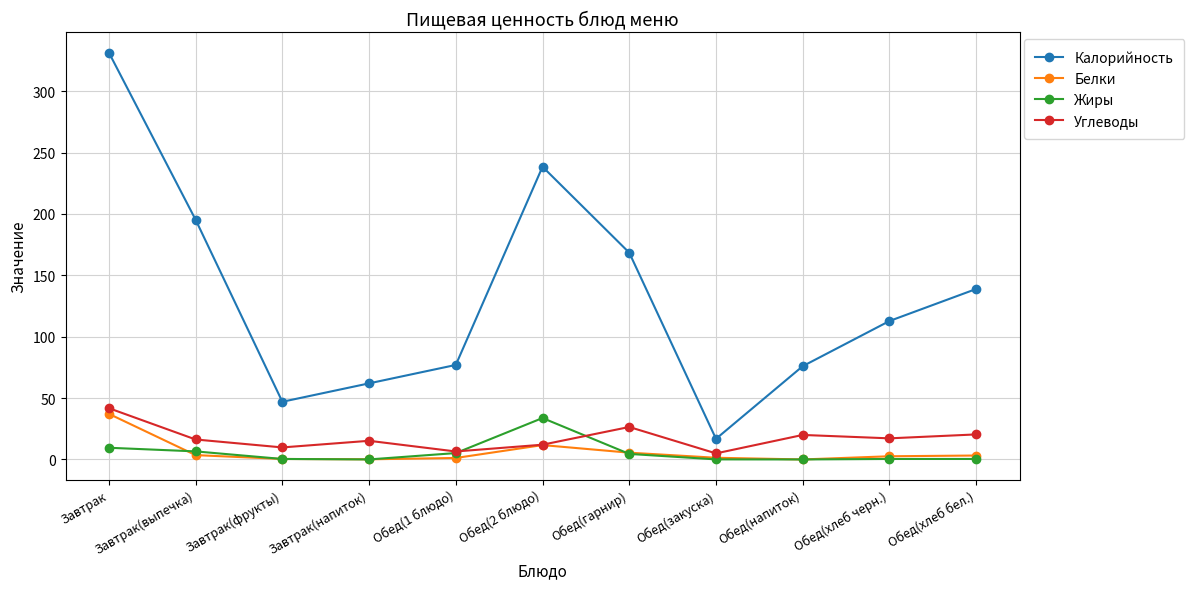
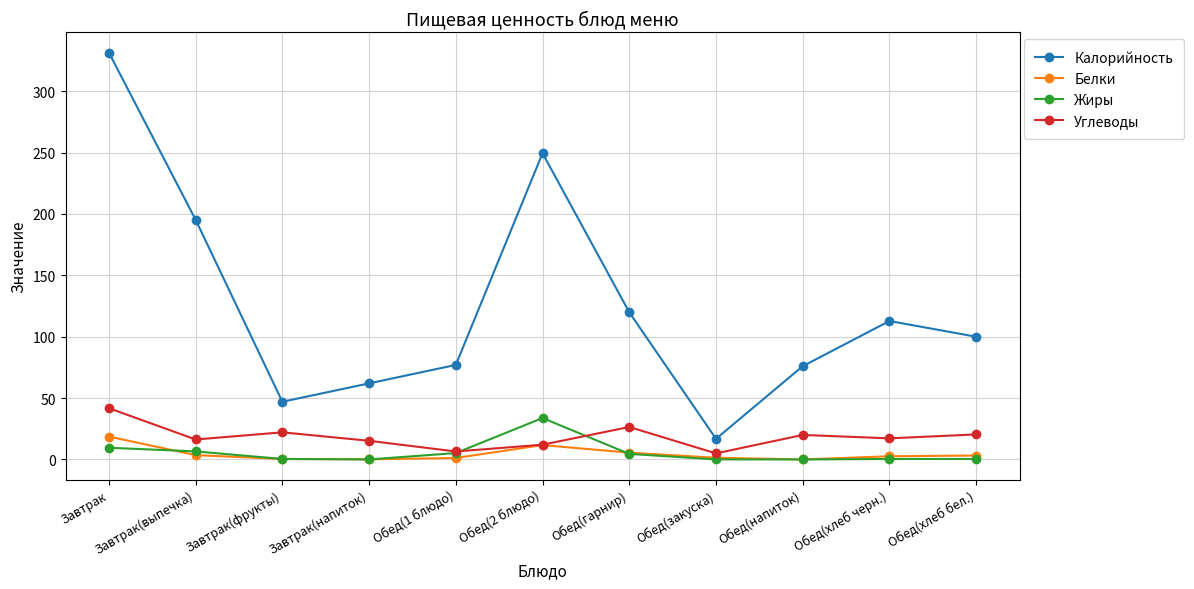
Белки, Завтрак: 37 -> 19
Углеводы, Завтрак(фрукты): 10 -> 22
Калорийность, Обед(2 блюдо): 239 -> 250
Калорийность, Обед(гарнир): 168 -> 120
Калорийность, Обед(хлеб бел.): 139 -> 100
